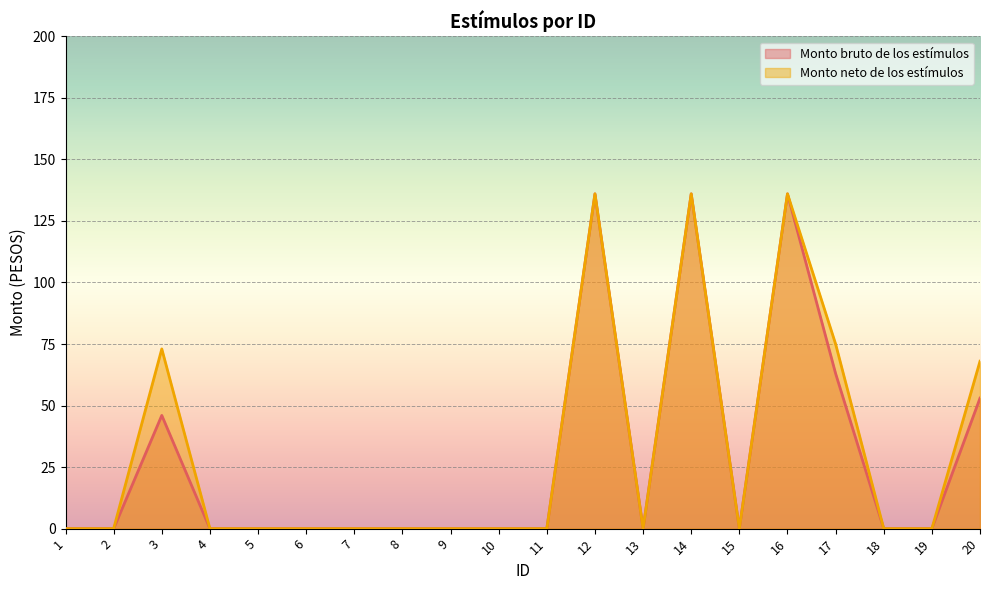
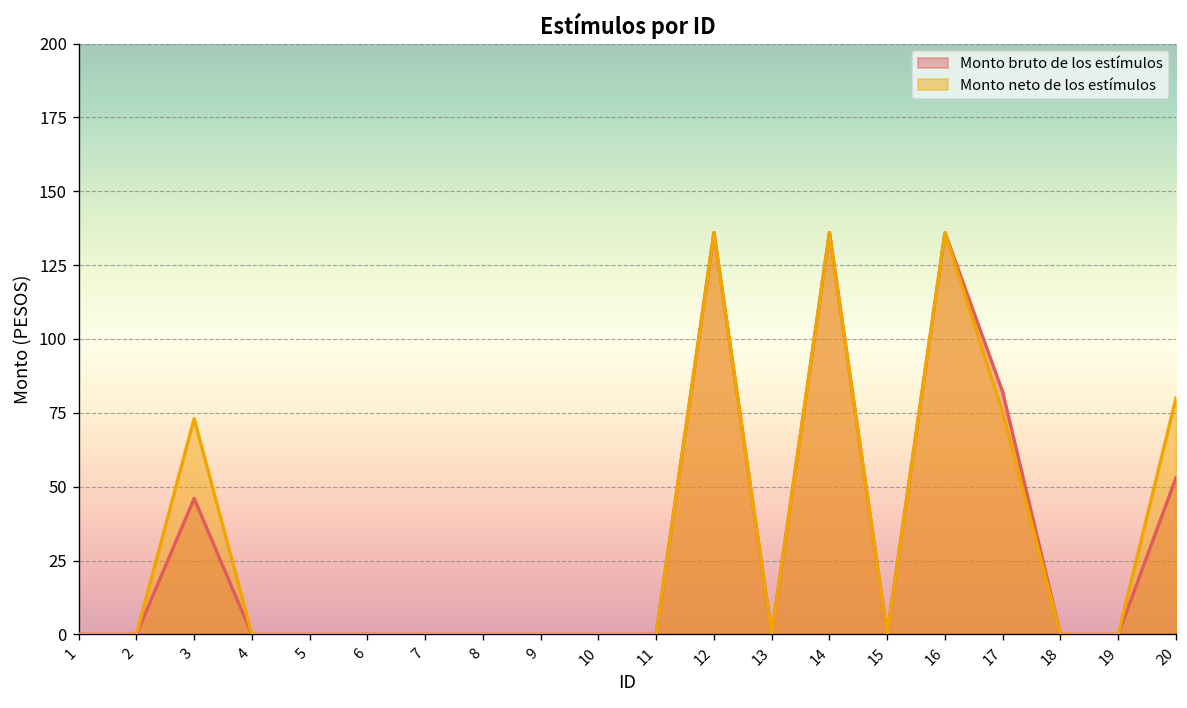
Monto bruto de los estímulos, 17: 63 -> 82
Monto neto de los estímulos, 20: 68 -> 80
